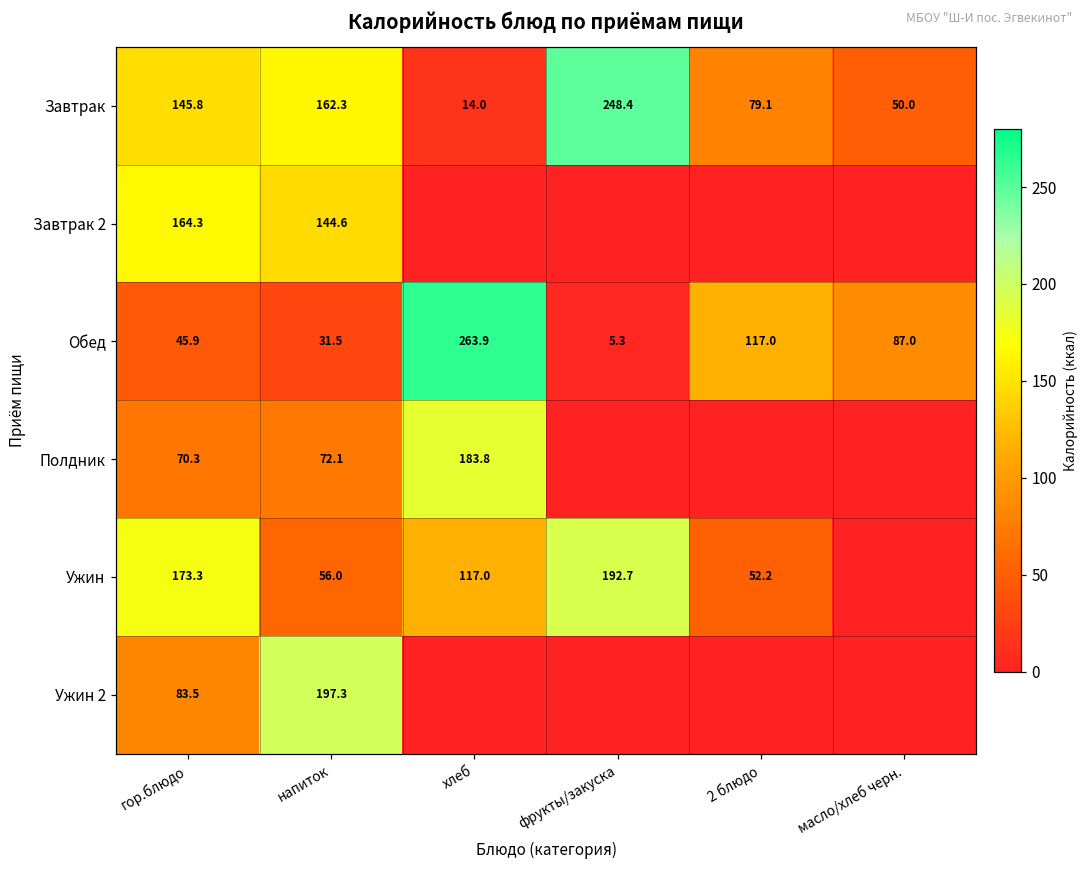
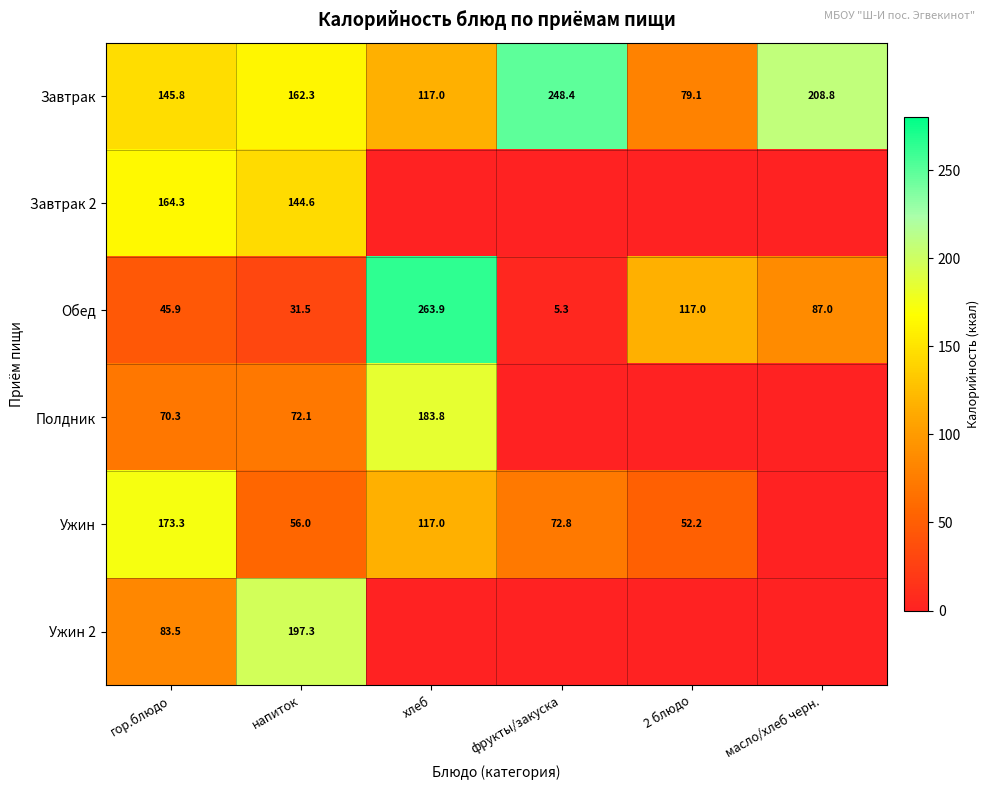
Завтрак, хлеб: 14.0 -> 117.0
Завтрак, масло/хлеб черн.: 50.0 -> 208.8
Ужин, фрукты/закуска: 192.7 -> 72.8
